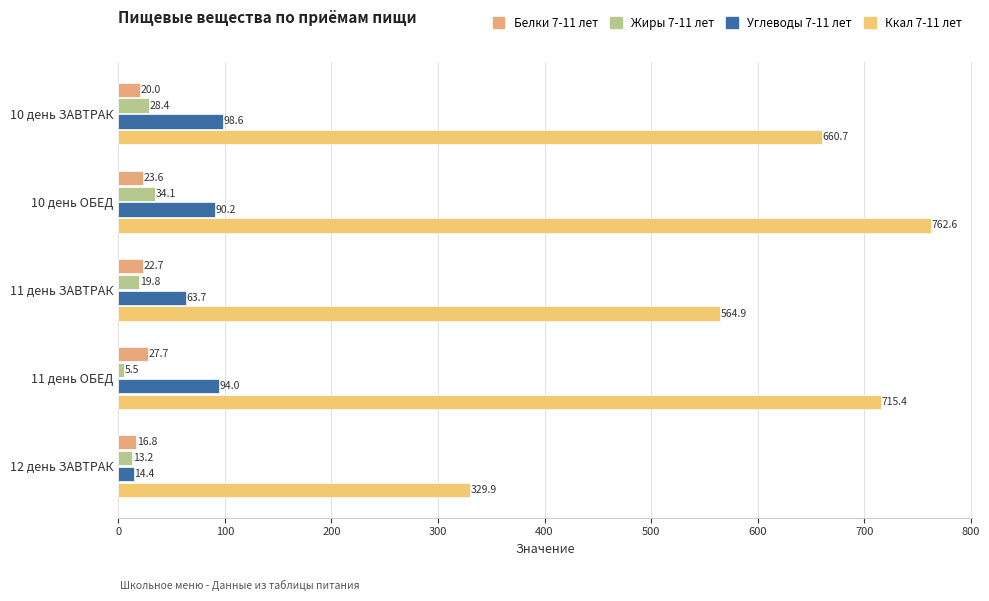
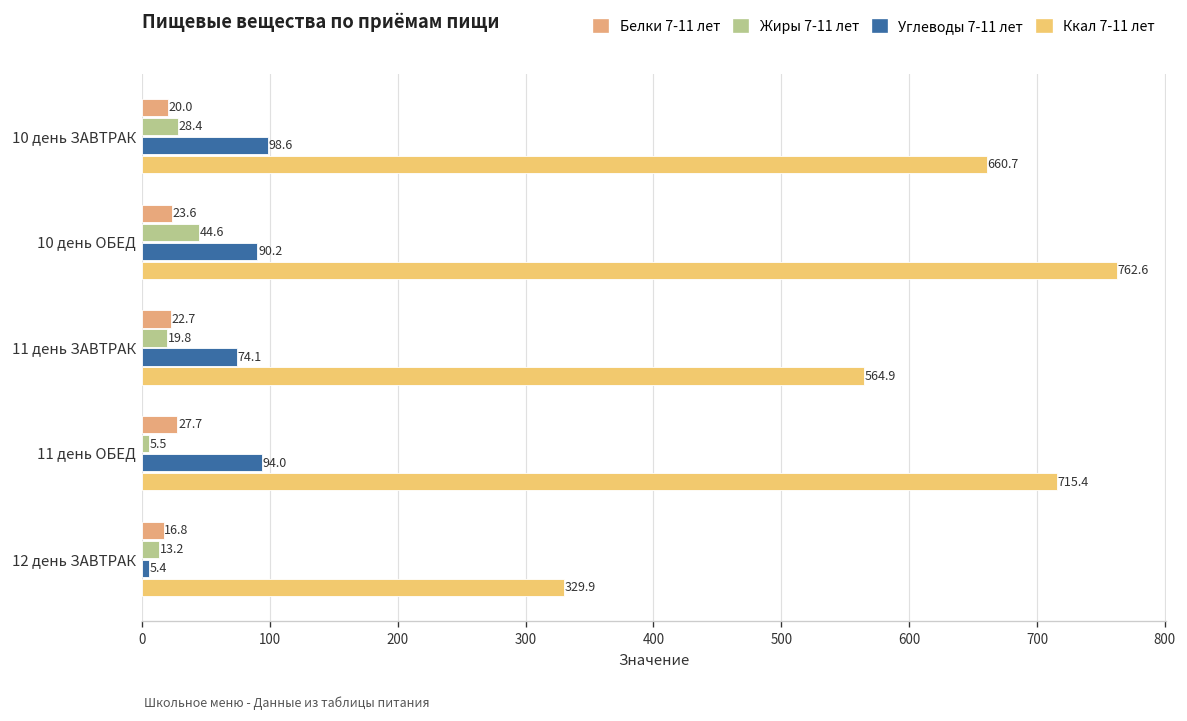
Жиры 7-11 лет, 10 день ОБЕД: 34.1 -> 44.6
Углеводы 7-11 лет, 11 день ЗАВТРАК: 63.7 -> 74.1
Углеводы 7-11 лет, 12 день ЗАВТРАК: 14.4 -> 5.4
